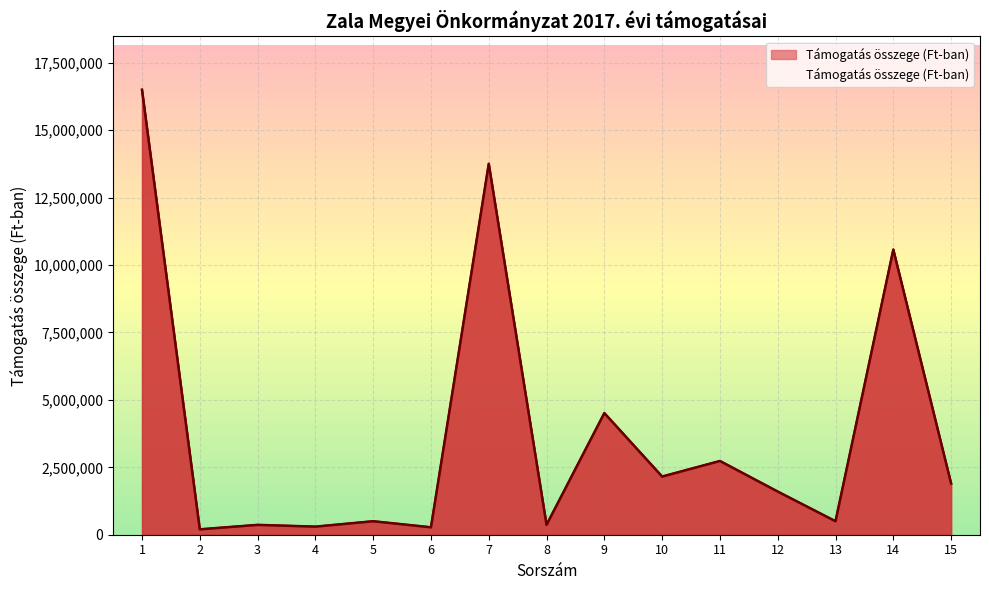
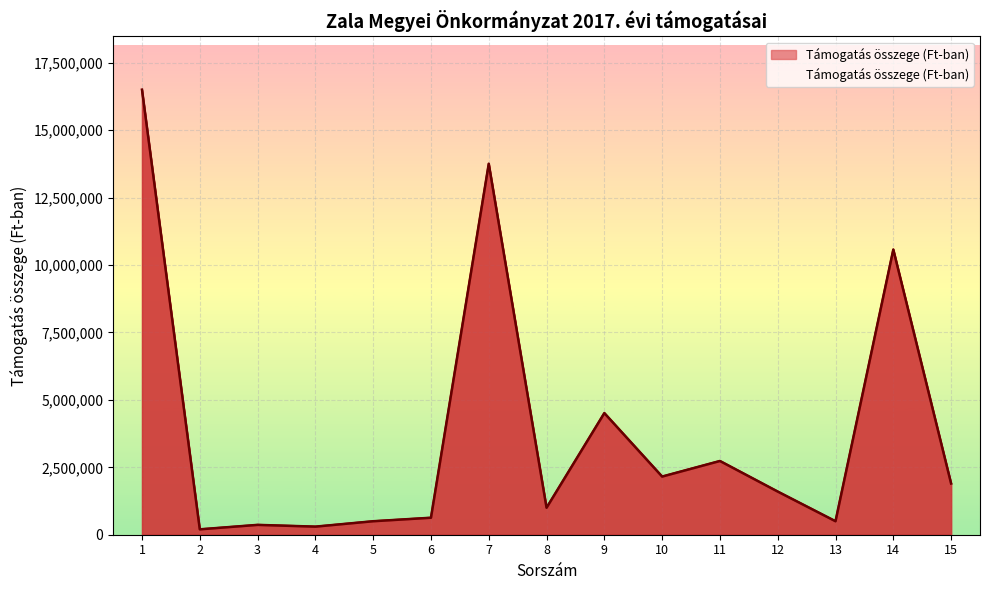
6: 300,000 -> 600,000
8: 400,000 -> 1,000,000
